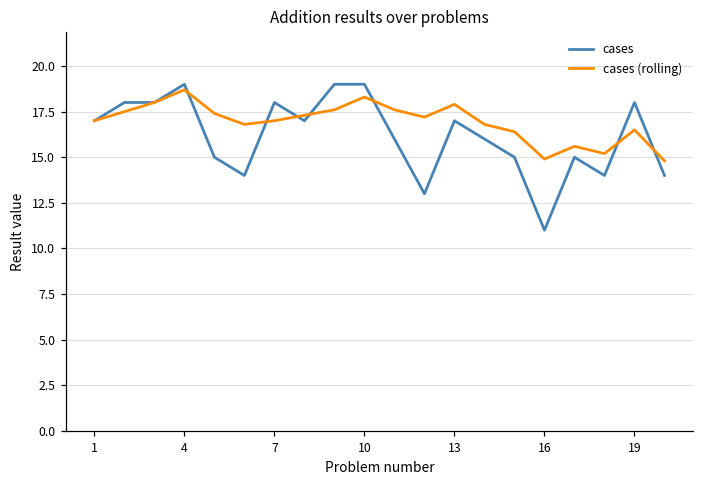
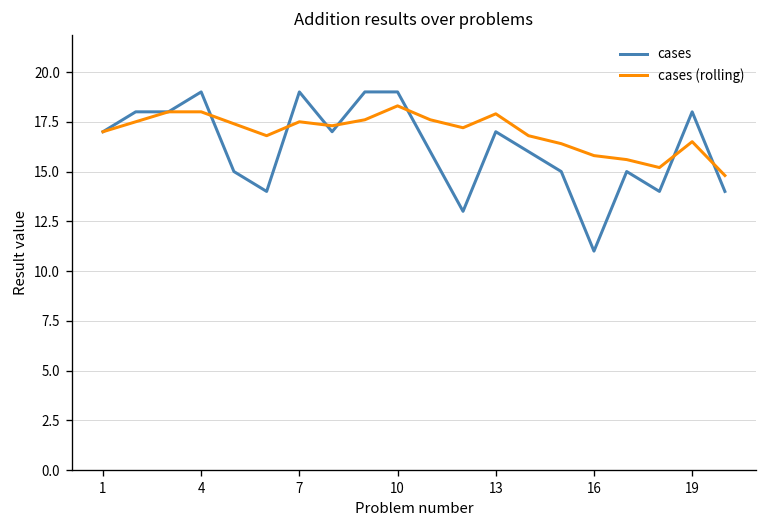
cases (rolling), 4: 18.7 -> 18.0
cases, 7: 18 -> 19
cases (rolling), 7: 17.0 -> 17.5
cases (rolling), 16: 14.9 -> 15.8
